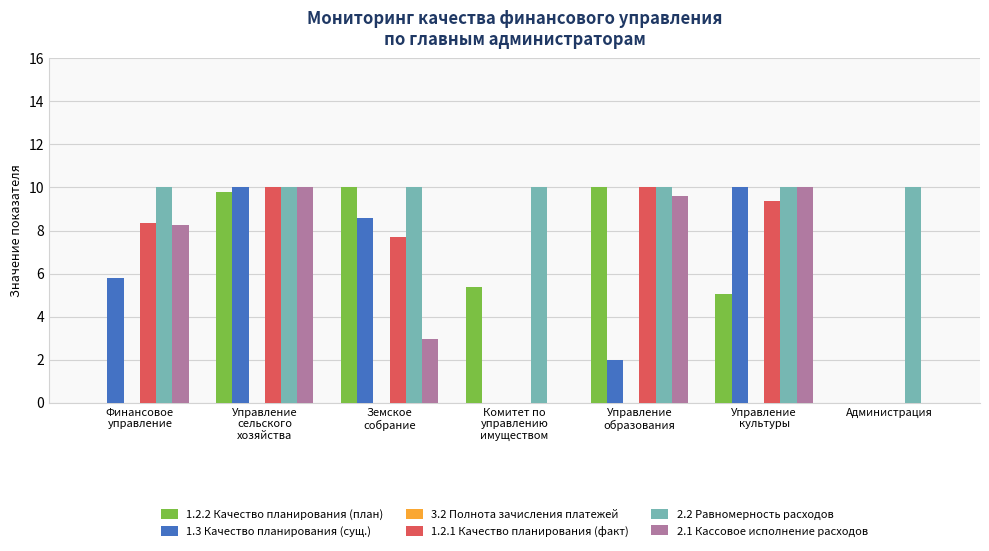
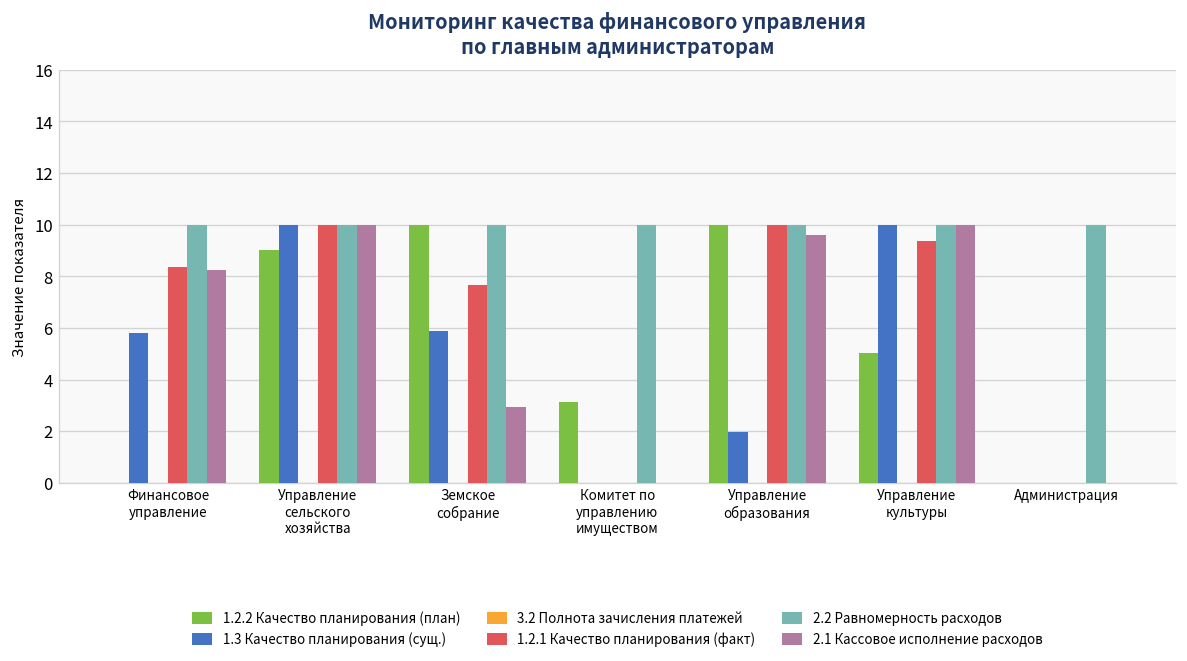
1.2.2 Качество планирования (план), Управление сельского хозяйства: 9.8 -> 9.0
1.3 Качество планирования (сущ.), Земское собрание: 8.6 -> 5.9
1.2.2 Качество планирования (план), Комитет по управлению имуществом: 5.4 -> 3.1
